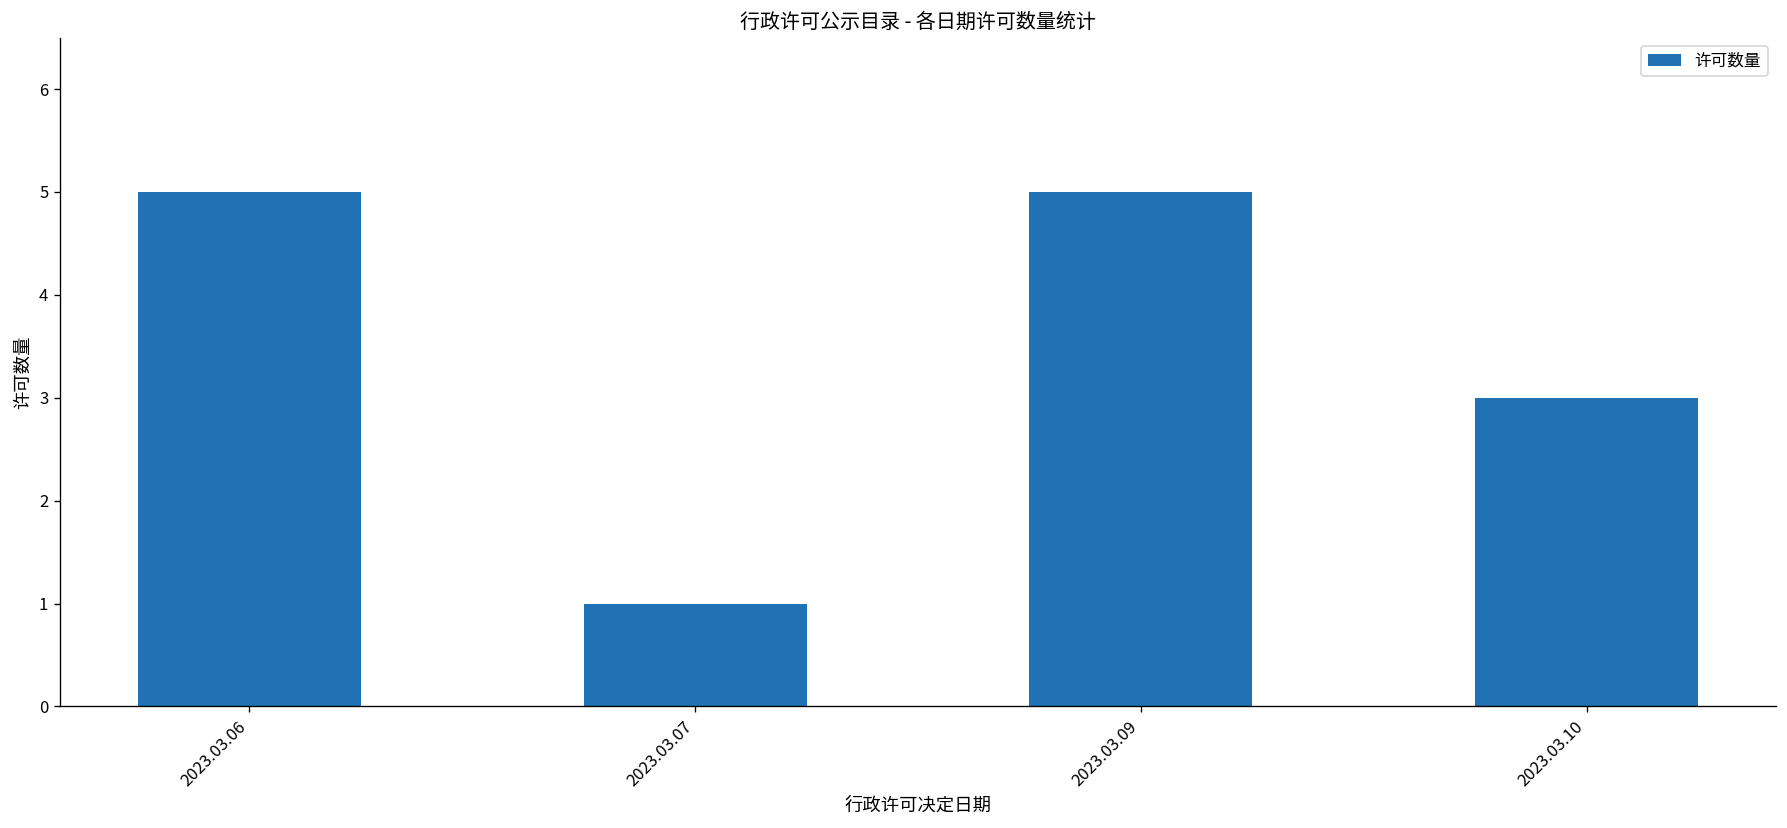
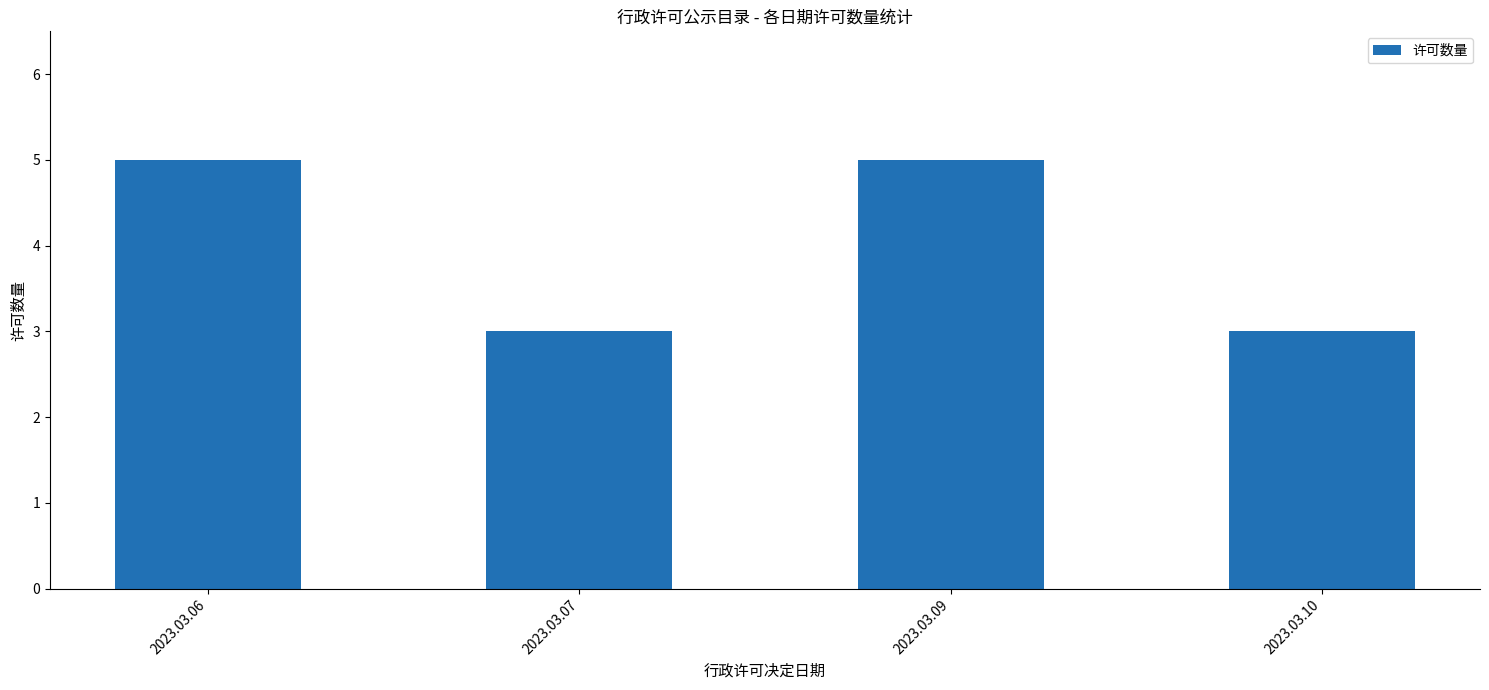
2023.03.07: 1 -> 3
